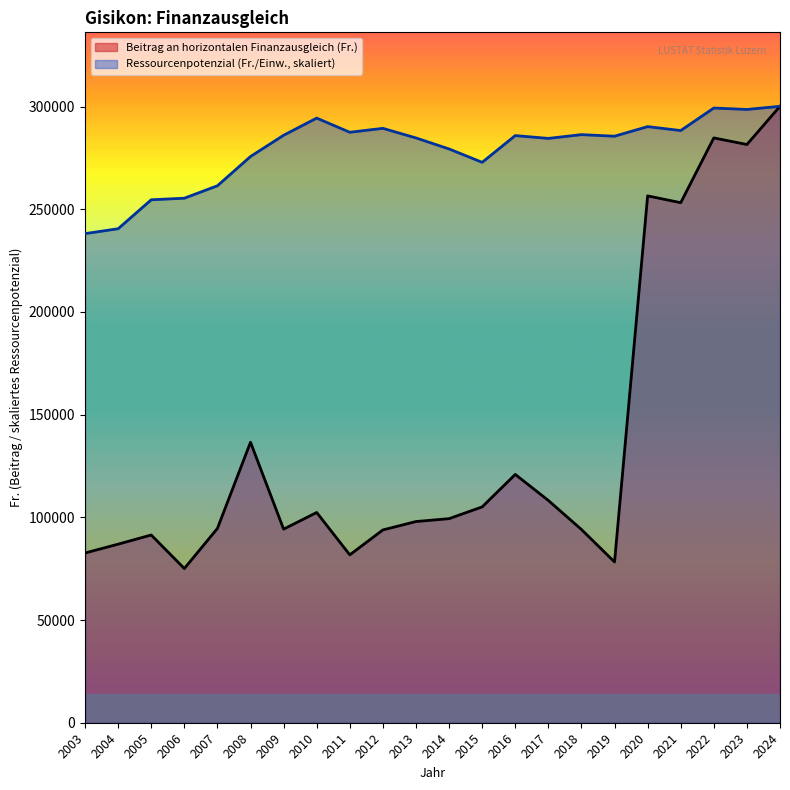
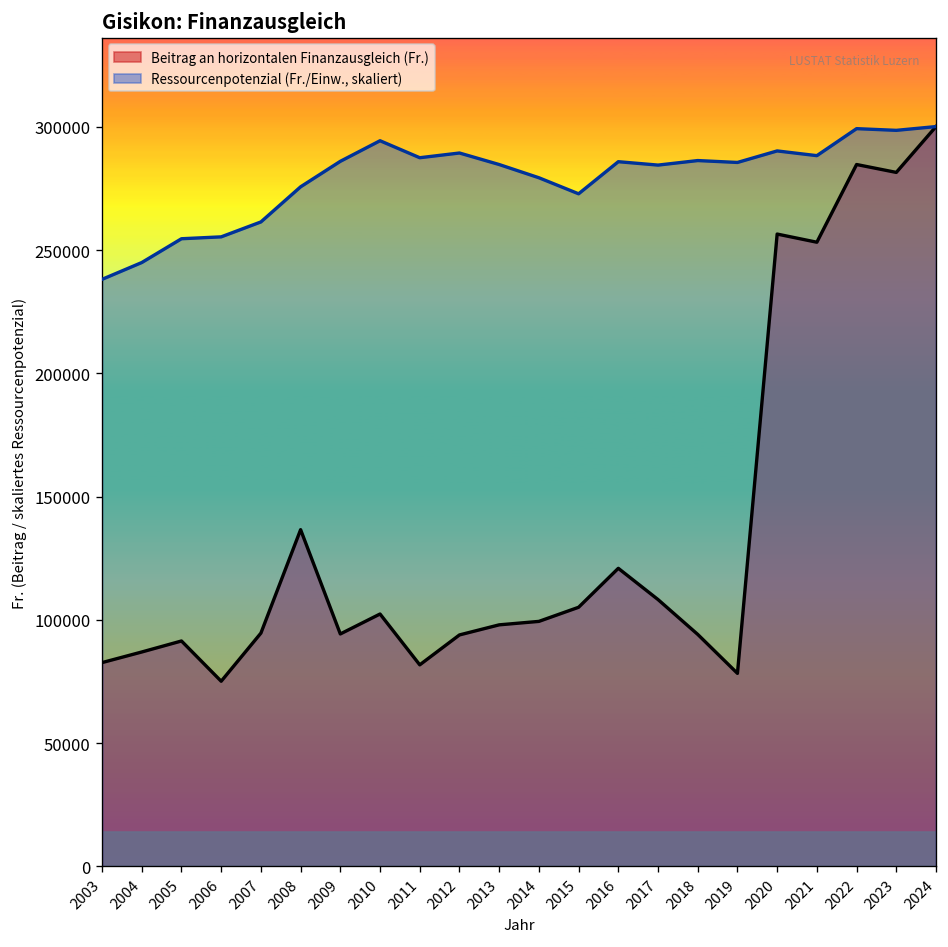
Ressourcenpotenzial (Fr./Einw., skaliert), 2004: 241000 -> 245000
